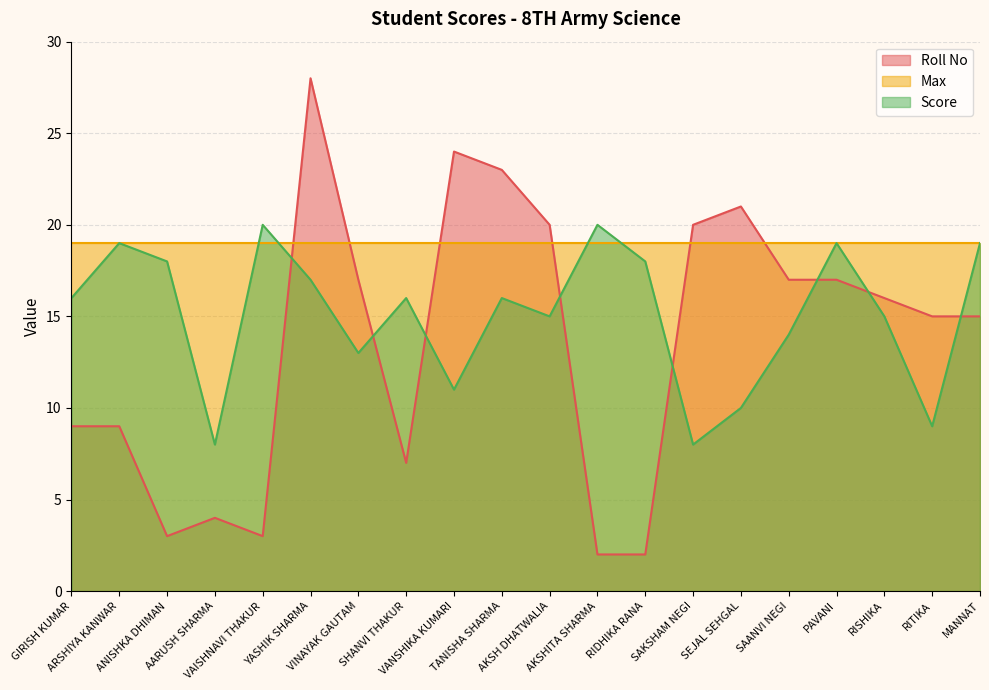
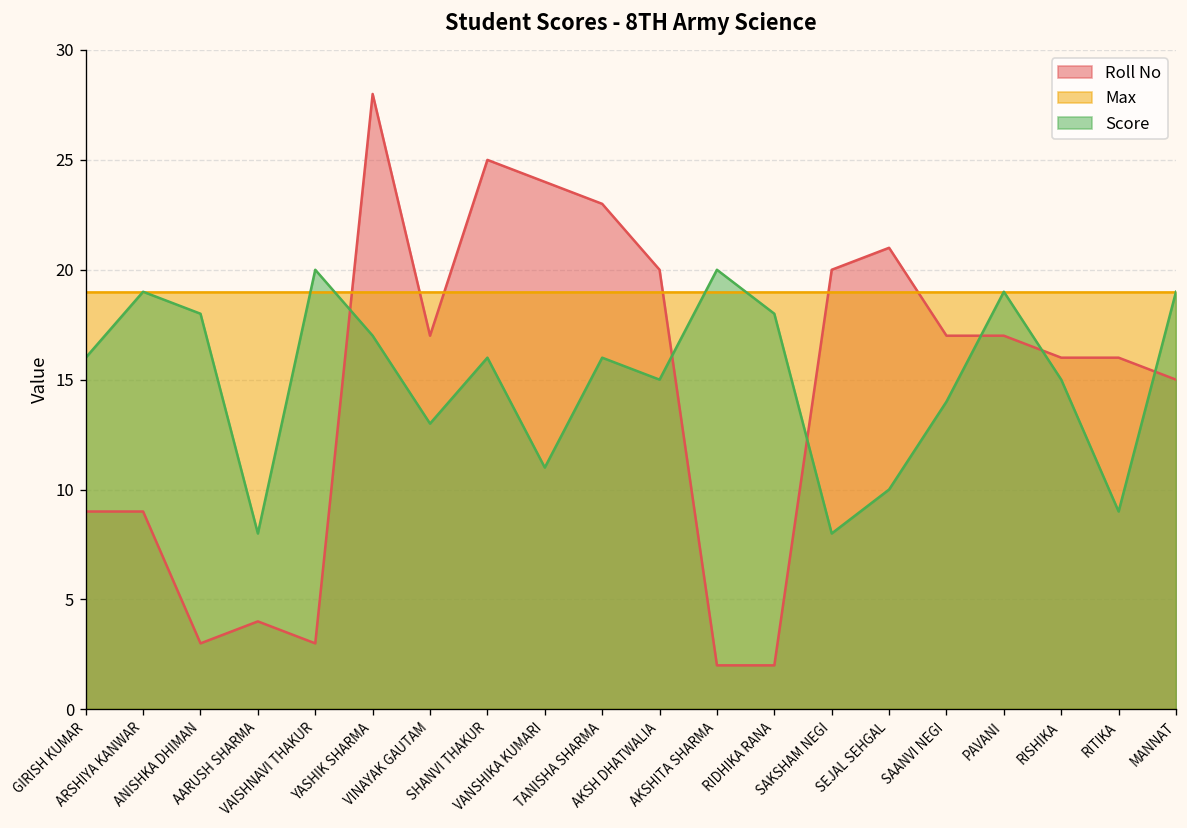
Roll No, SHANVI THAKUR: 7 -> 25
Roll No, RITIKA: 15 -> 16
